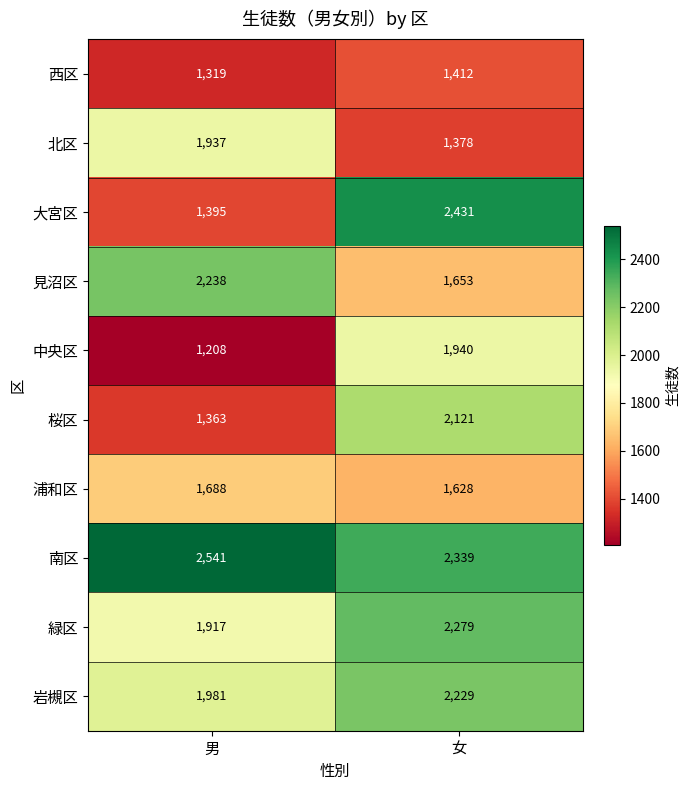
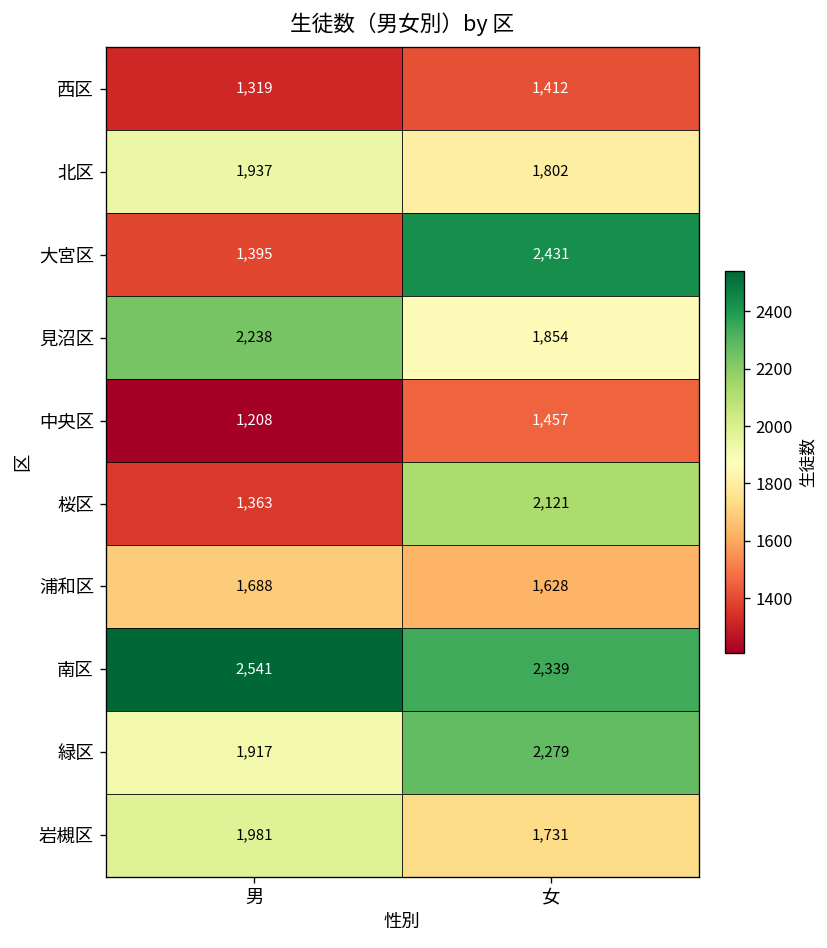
北区, 女: 1,378 -> 1,802
見沼区, 女: 1,653 -> 1,854
中央区, 女: 1,940 -> 1,457
岩槻区, 女: 2,229 -> 1,731
